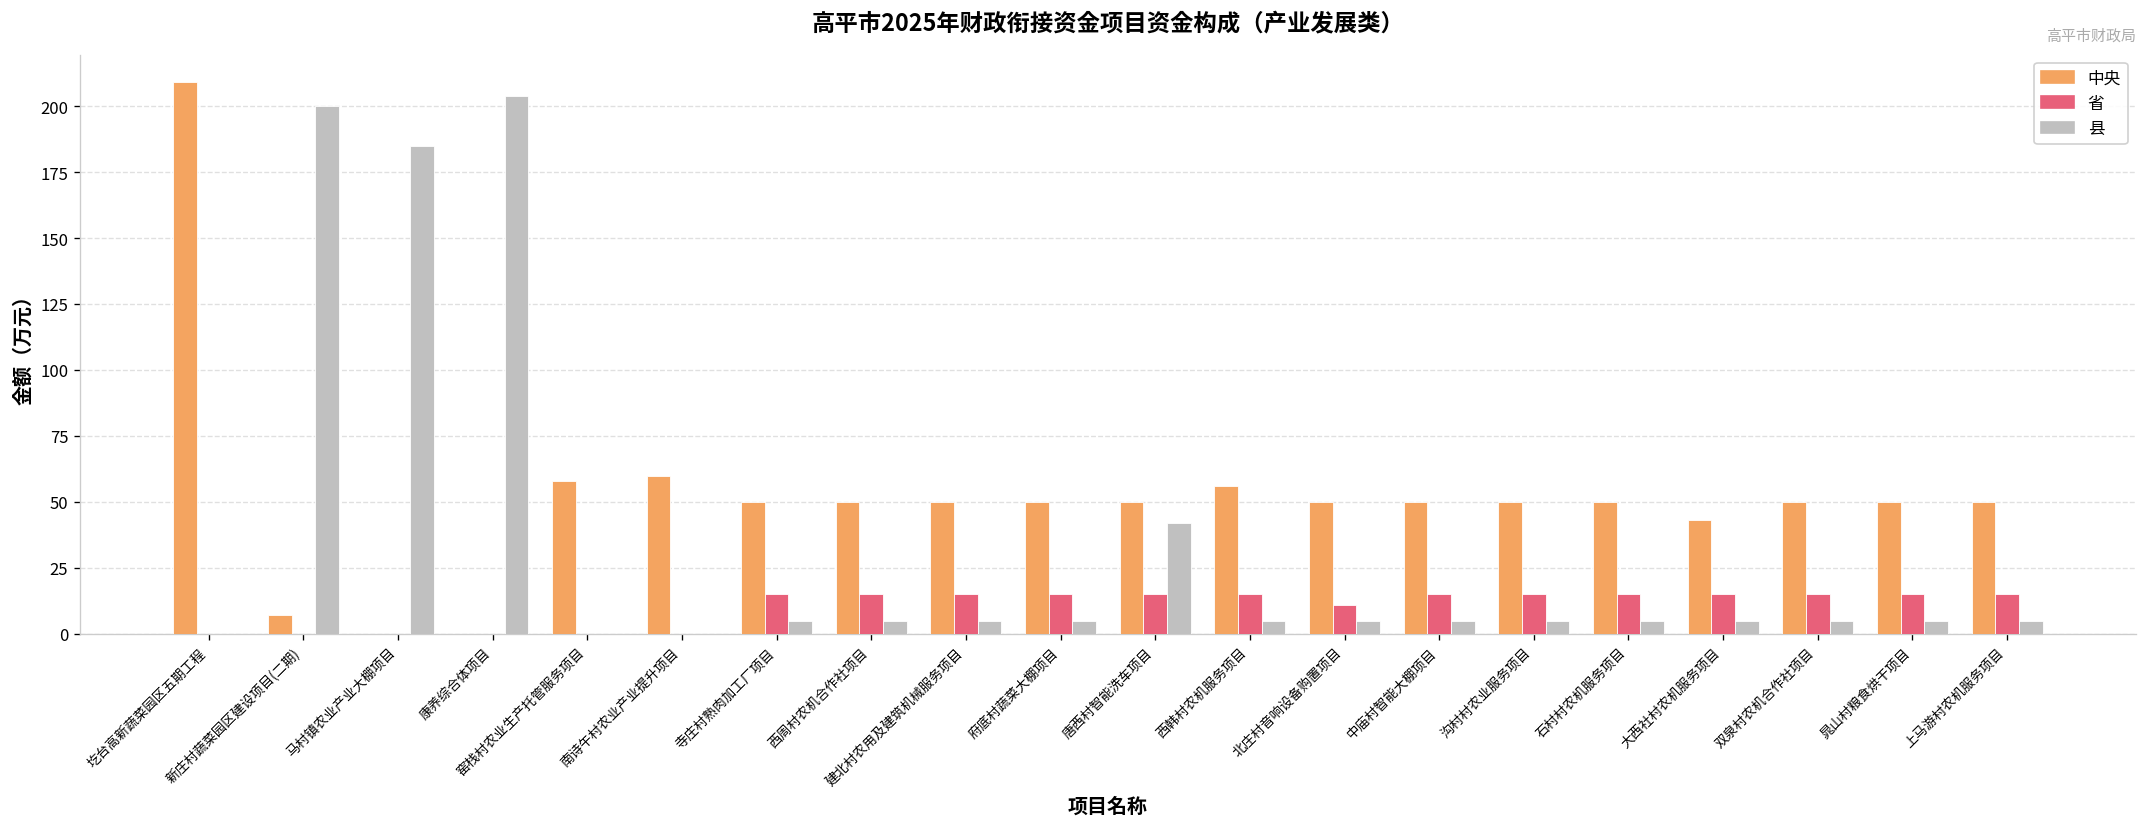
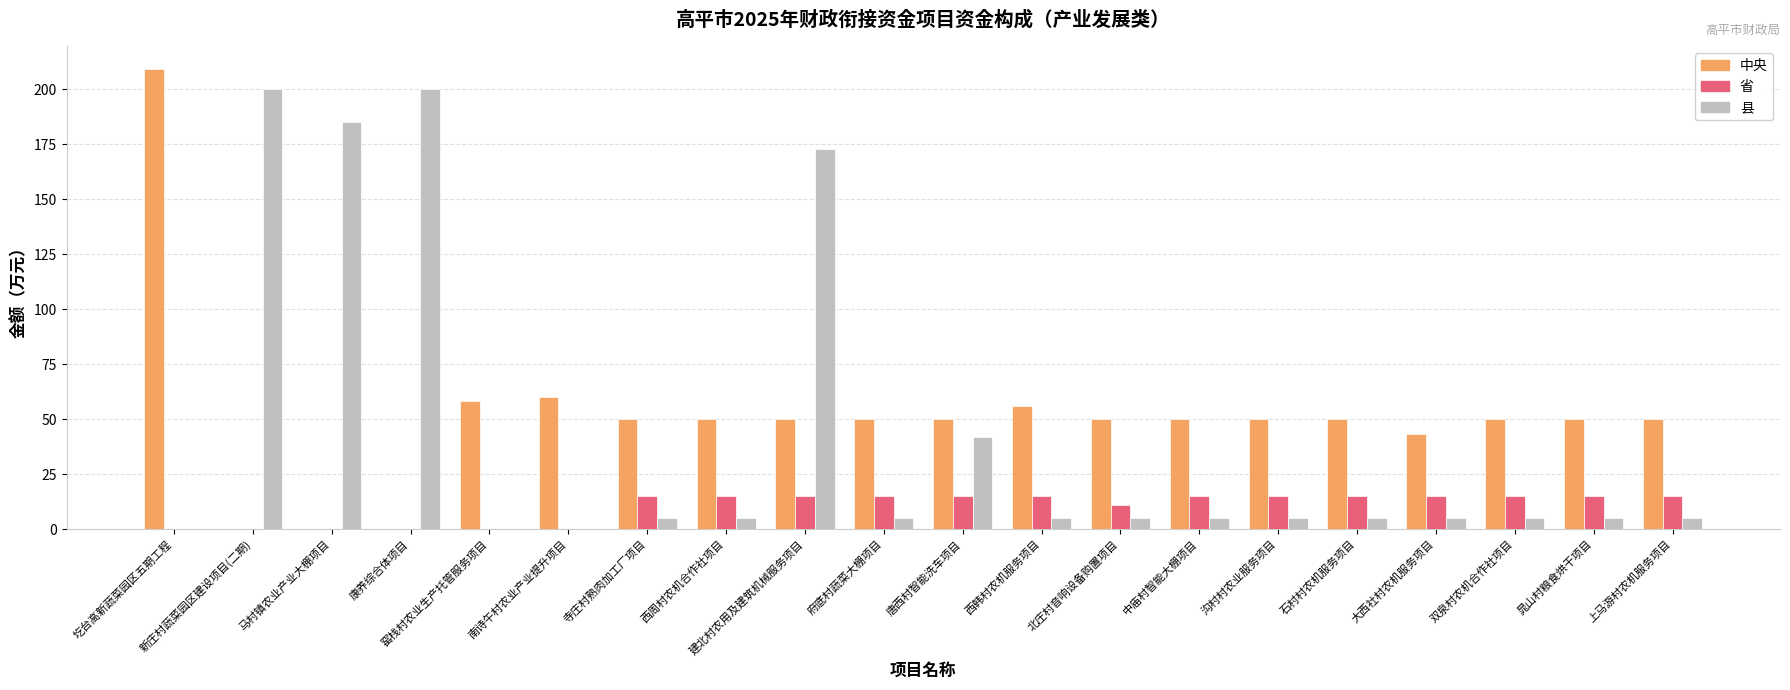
中央, 新庄村蔬菜园区建设项目(二期): 7 -> 0
县, 康养综合体项目: 204 -> 200
县, 建北村农用及建筑机械服务项目: 5 -> 173
